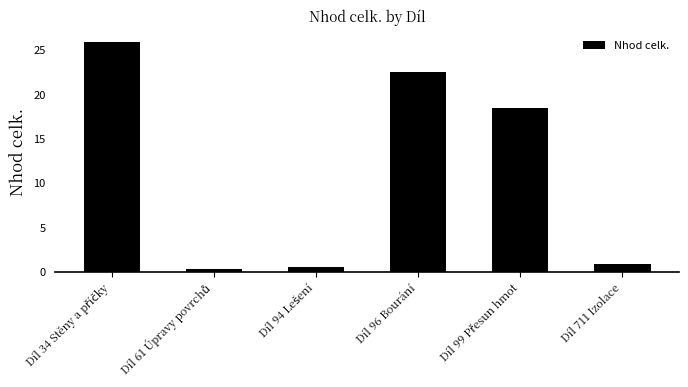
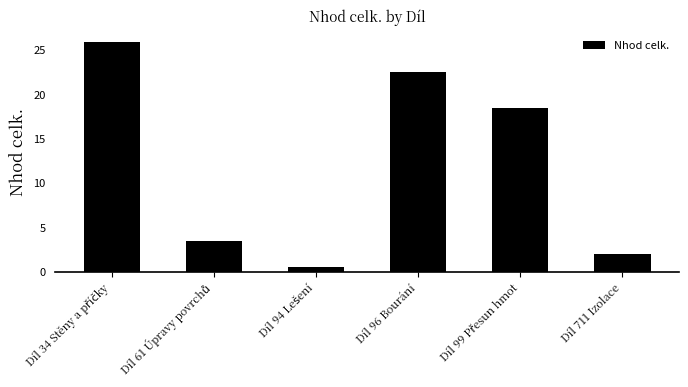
Díl 61 Úpravy povrchů: 0 -> 4
Díl 711 Izolace: 1 -> 2
